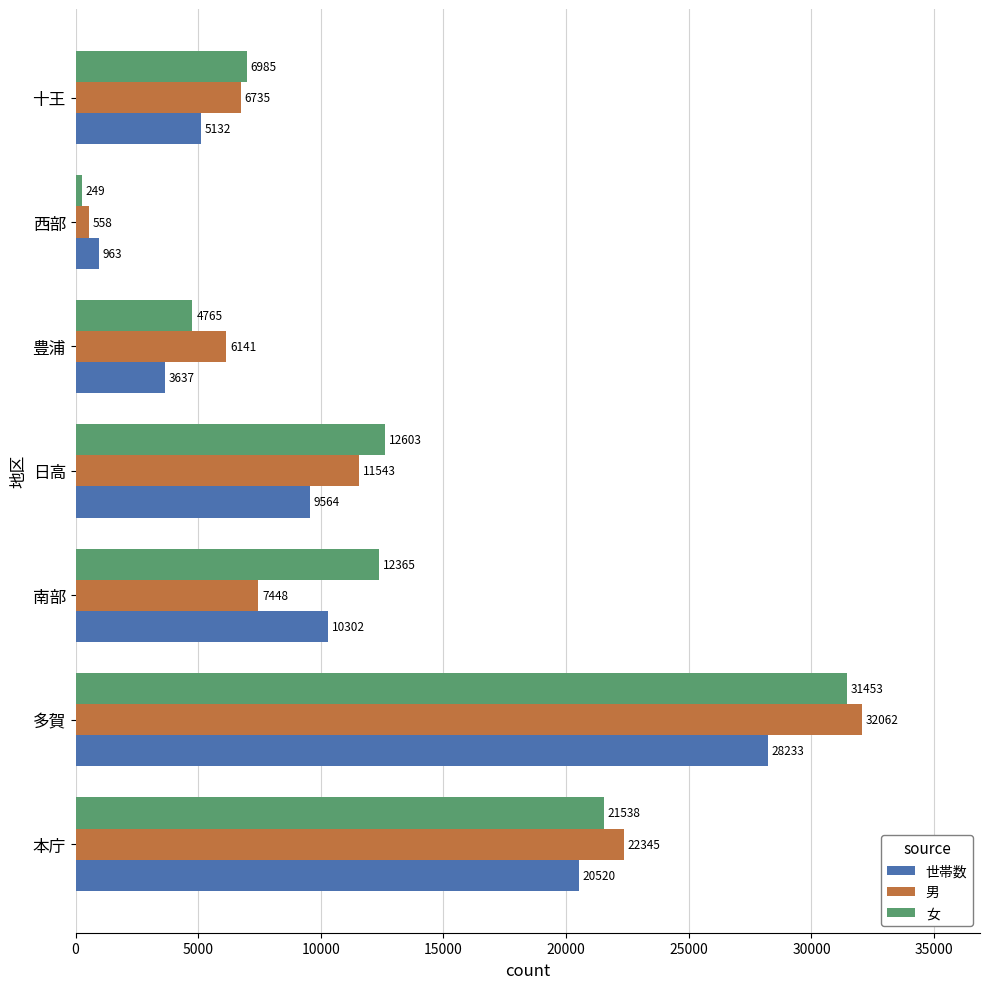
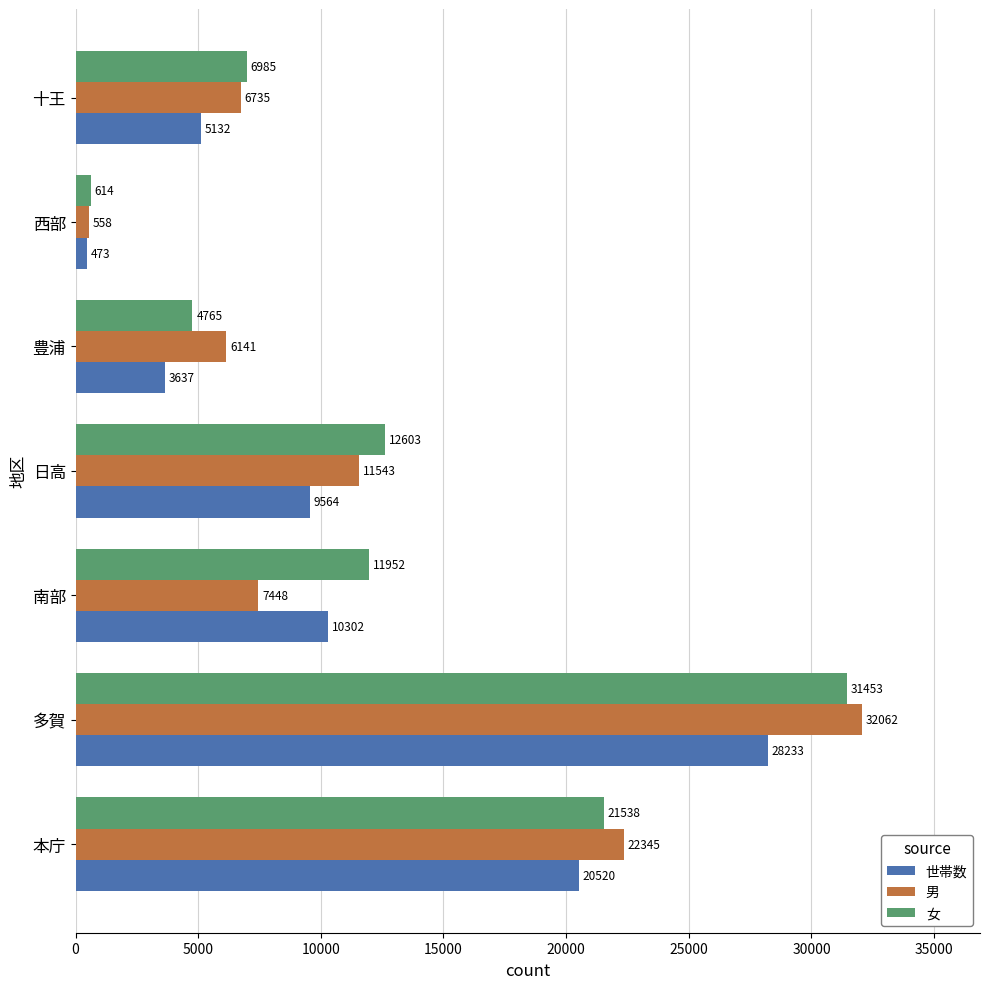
女, 西部: 249 -> 614
世帯数, 西部: 963 -> 473
女, 南部: 12365 -> 11952
